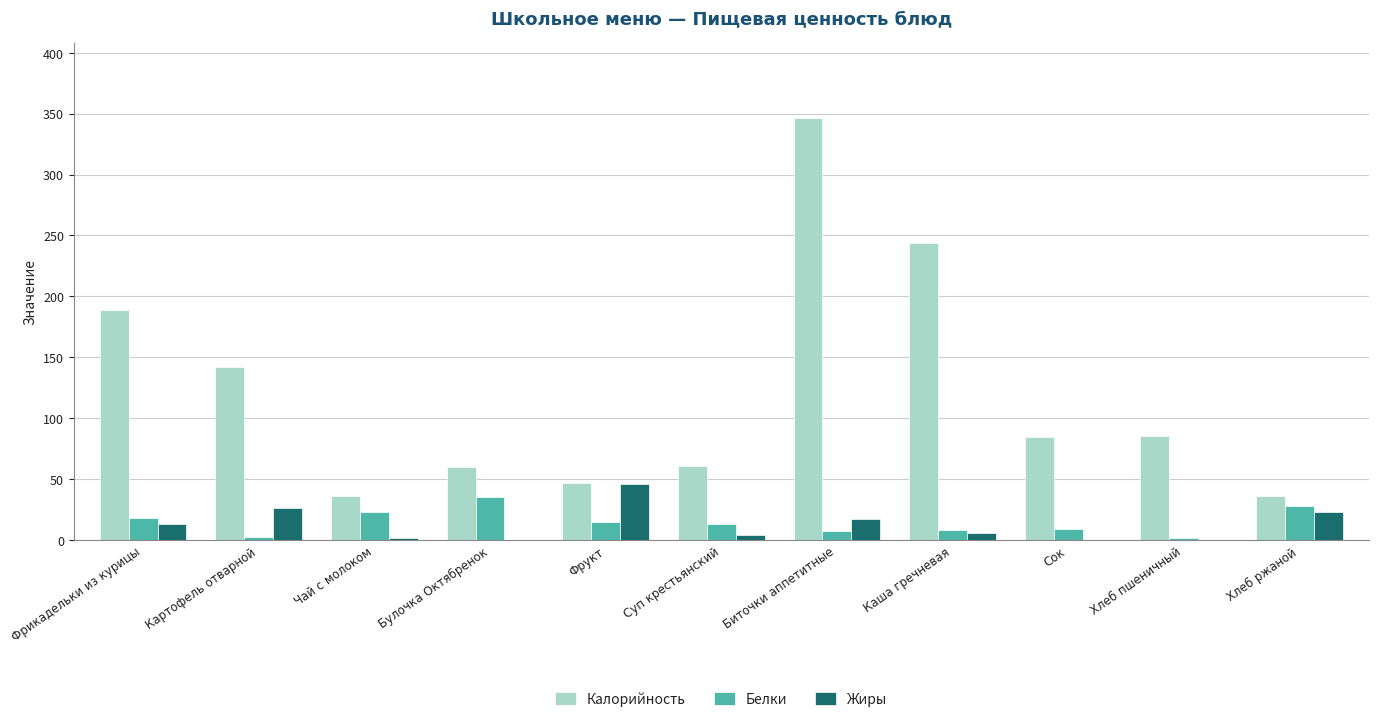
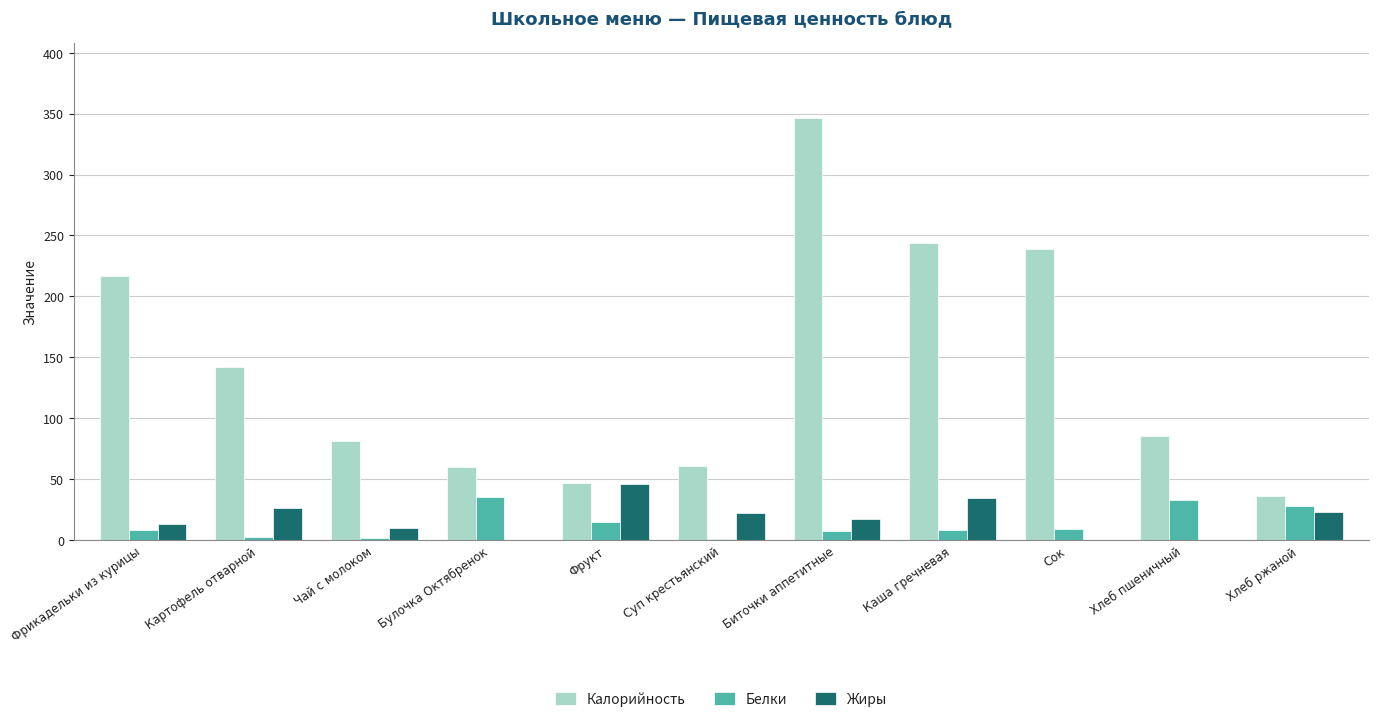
Калорийность, Фрикадельки из курицы: 189 -> 217
Белки, Фрикадельки из курицы: 19 -> 8
Калорийность, Чай с молоком: 36 -> 81
Белки, Чай с молоком: 23 -> 2
Жиры, Чай с молоком: 1 -> 10
Белки, Суп крестьянский: 13 -> 1
Жиры, Суп крестьянский: 4 -> 22
Жиры, Каша гречневая: 6 -> 34
Калорийность, Сок: 85 -> 239
Белки, Хлеб пшеничный: 2 -> 33
